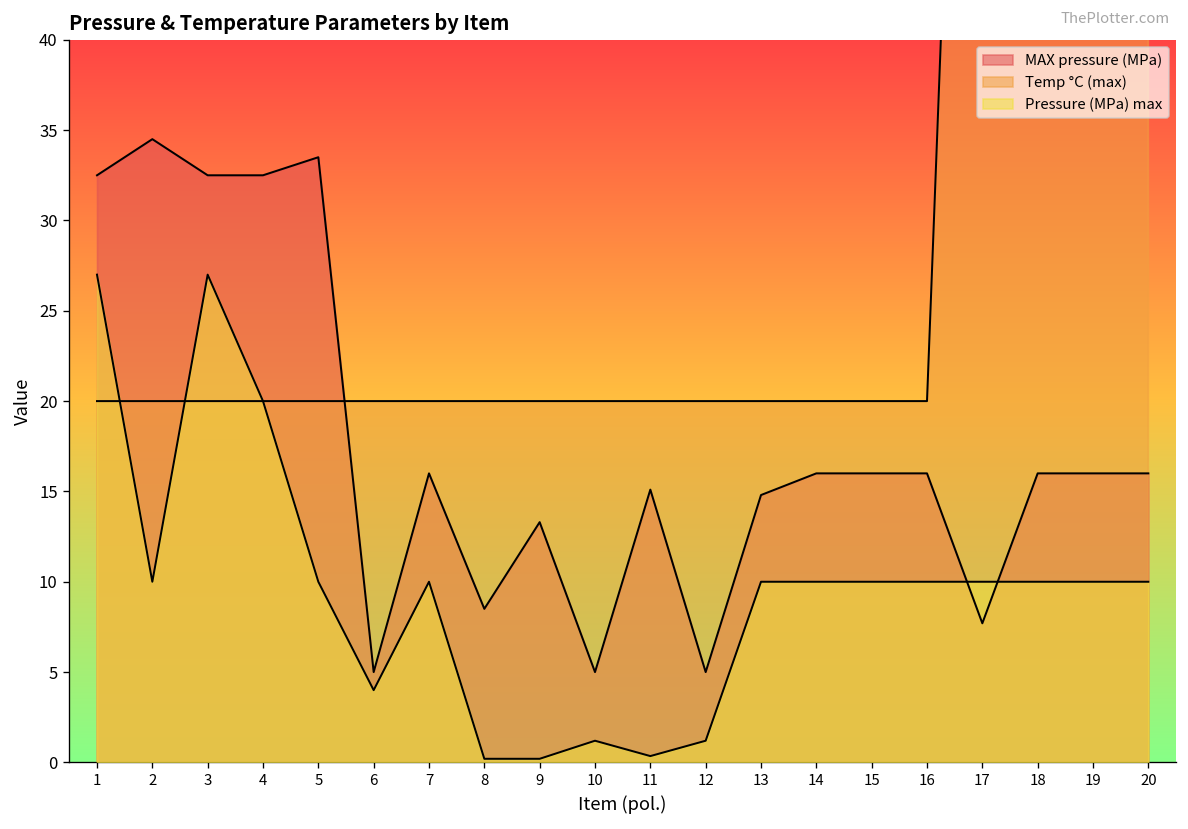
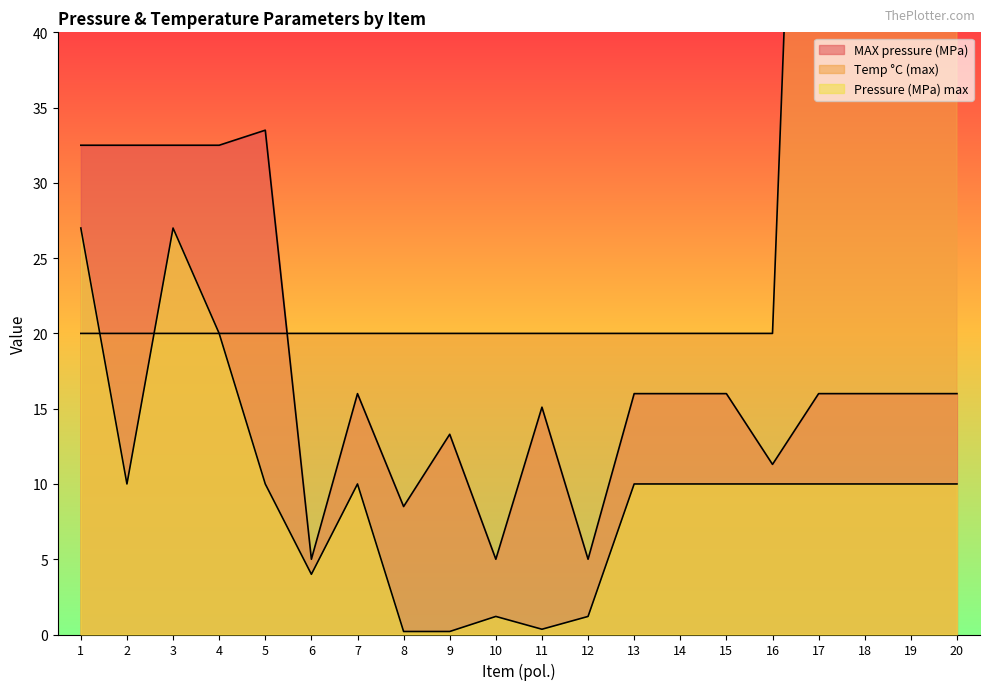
MAX pressure (MPa), 2: 34.5 -> 32.5
MAX pressure (MPa), 13: 14.8 -> 16.0
MAX pressure (MPa), 16: 16.0 -> 11.3
MAX pressure (MPa), 17: 7.7 -> 16.0
